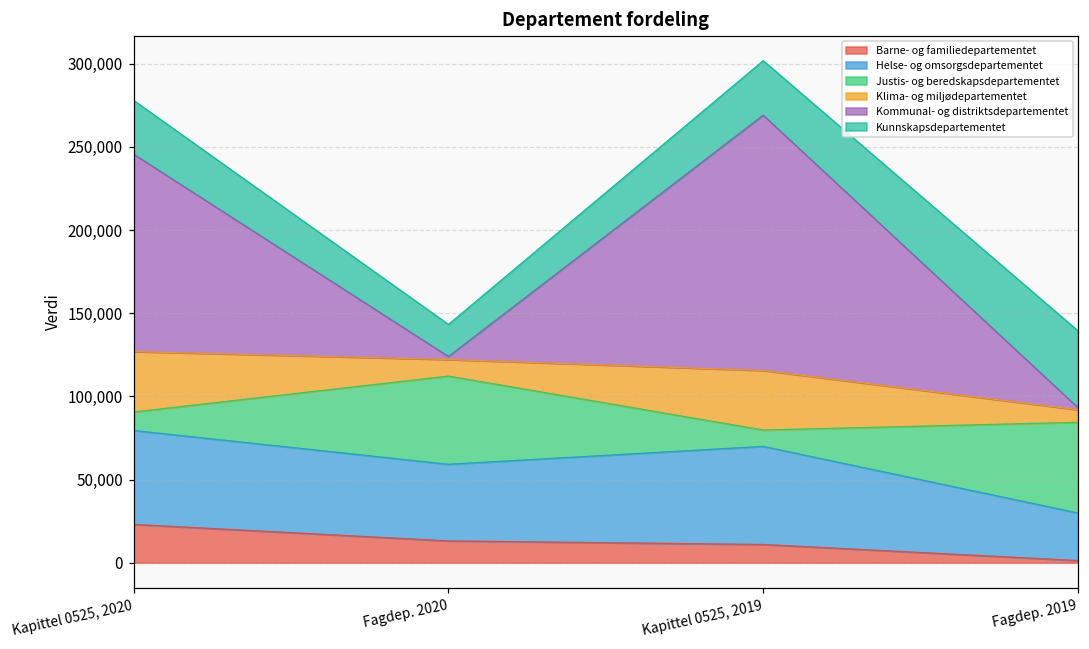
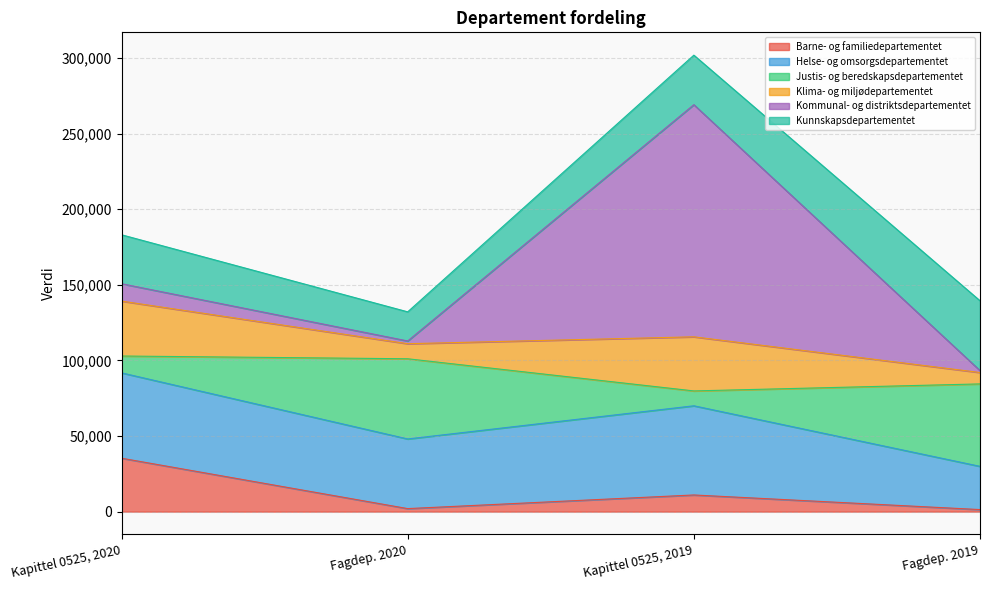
Barne- og familiedepartementet, Kapittel 0525, 2020: 23,000 -> 35,000
Kommunal- og distriktsdepartementet, Kapittel 0525, 2020: 119,000 -> 11,000
Barne- og familiedepartementet, Fagdep. 2020: 13,000 -> 2,000
